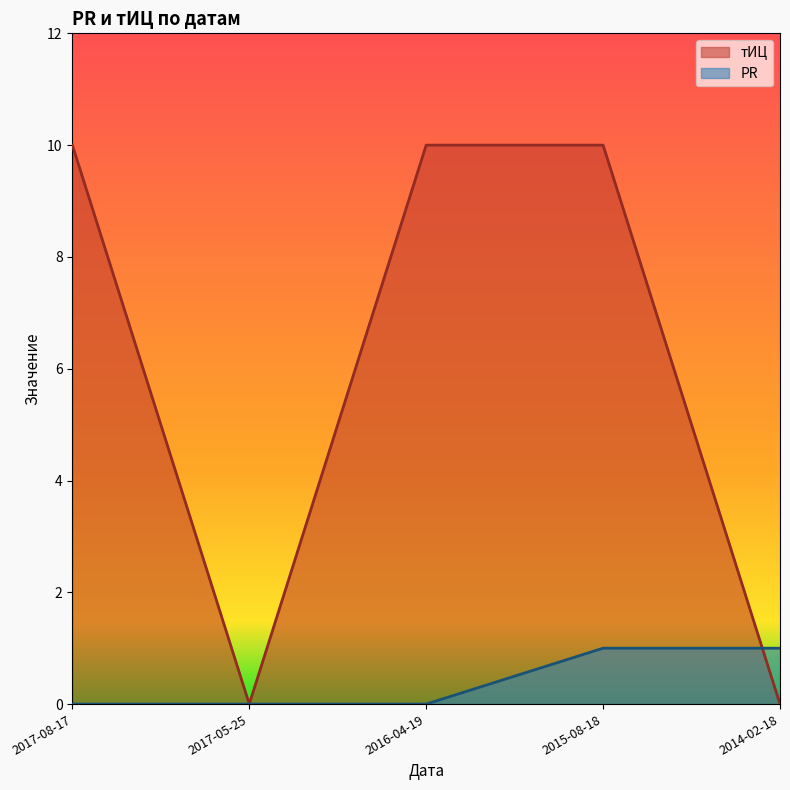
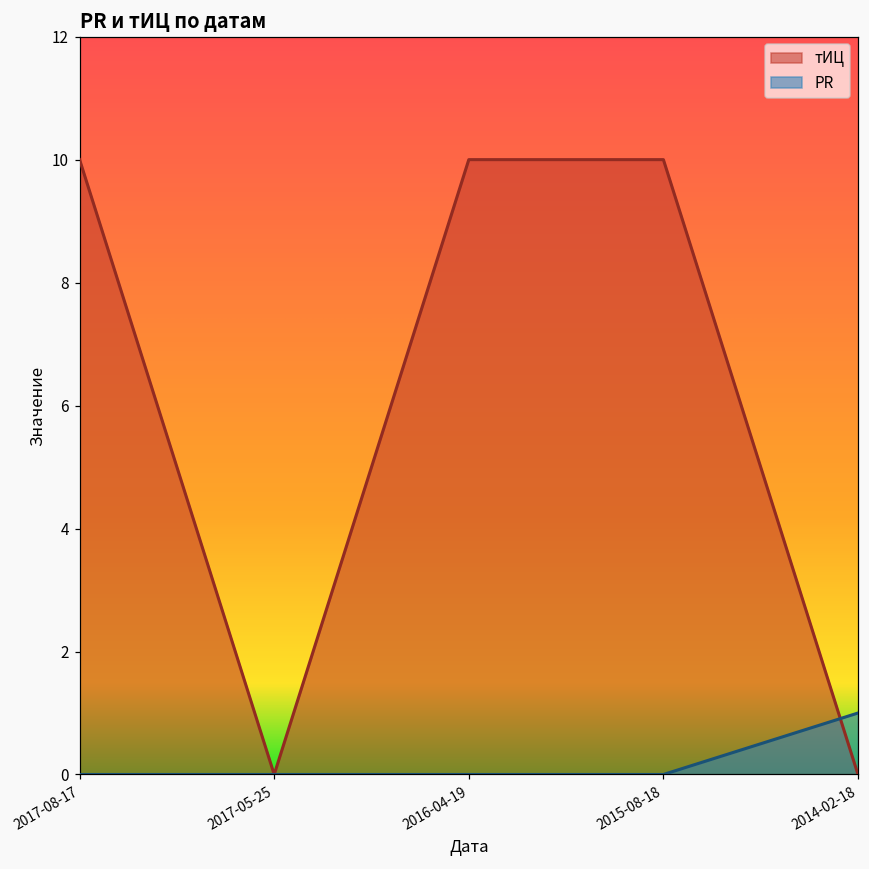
PR, 2015-08-18: 1 -> 0
